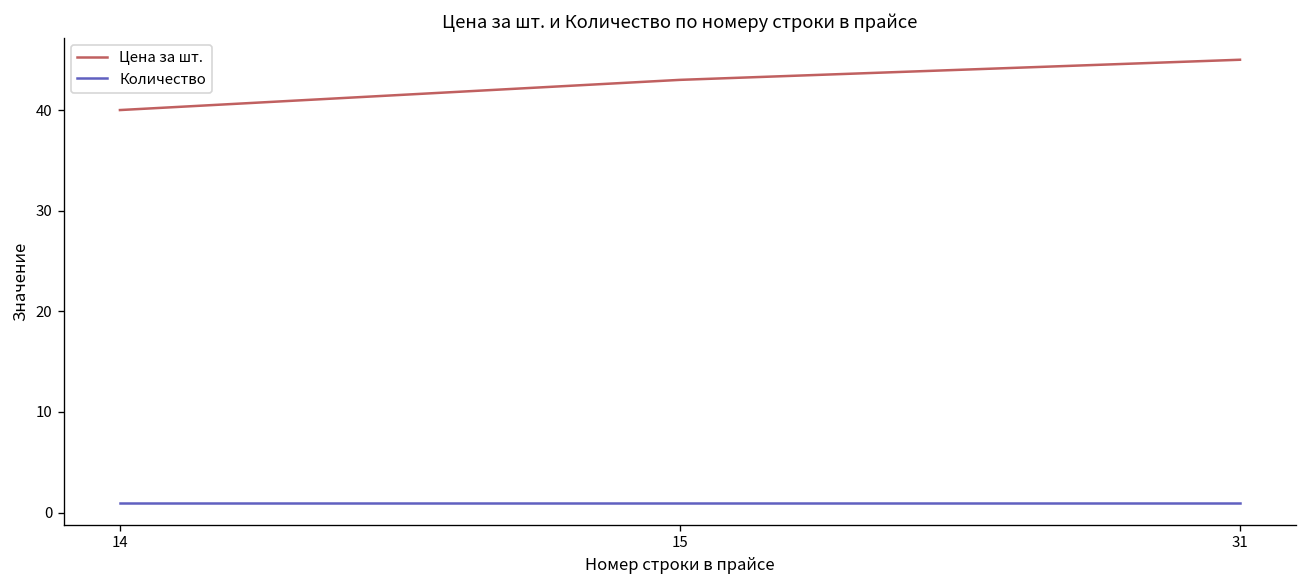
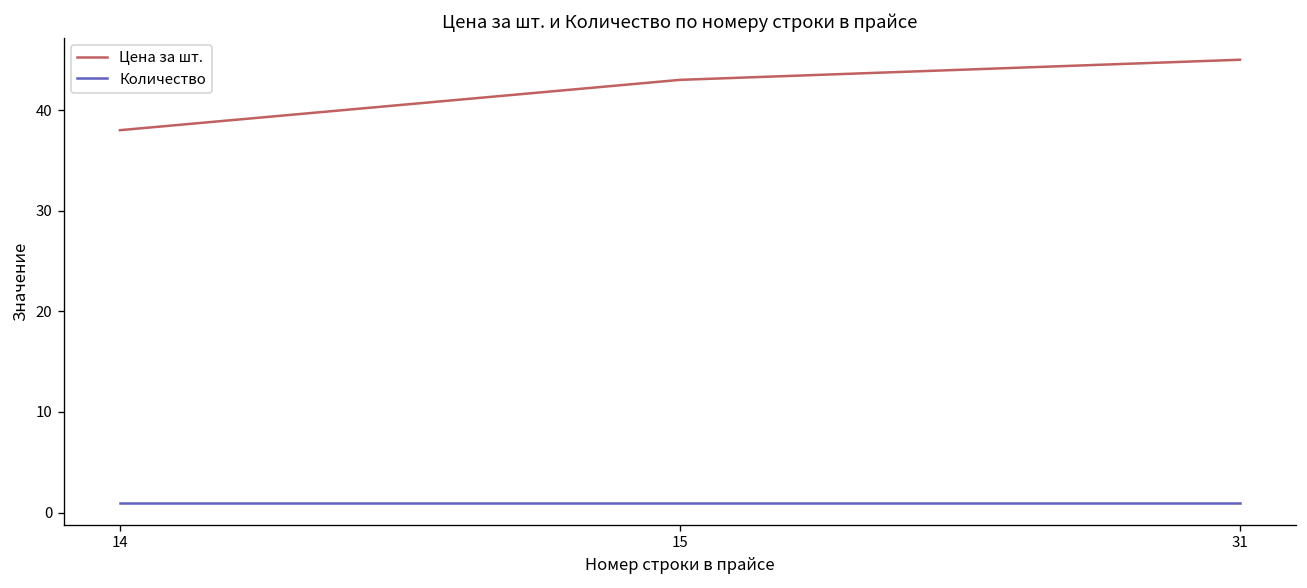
Цена за шт., 14: 40 -> 38
